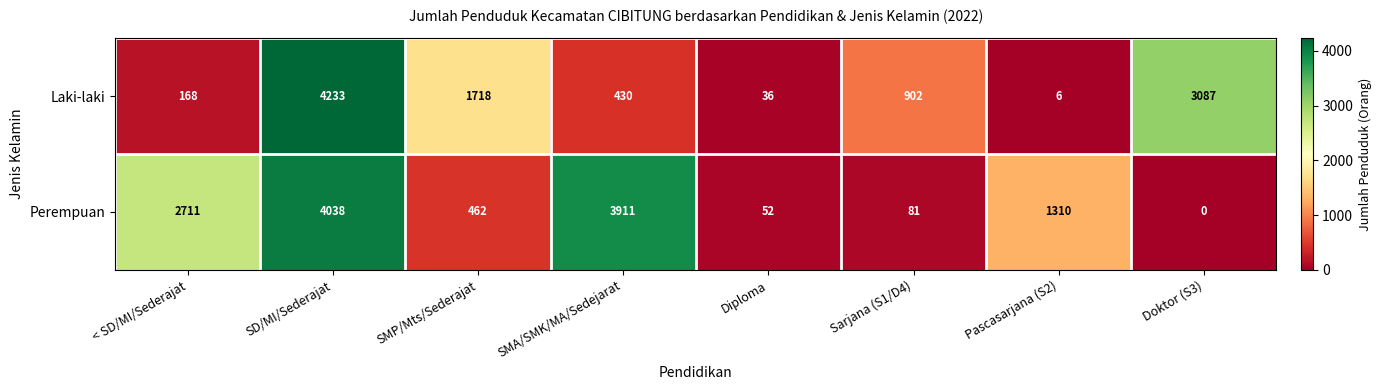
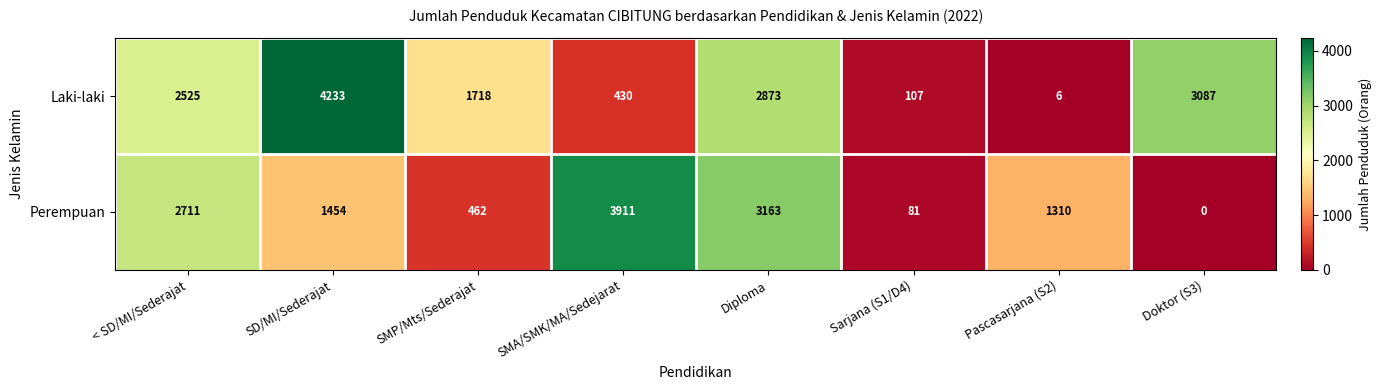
Laki-laki, < SD/MI/Sederajat: 168 -> 2525
Laki-laki, Diploma: 36 -> 2873
Laki-laki, Sarjana (S1/D4): 902 -> 107
Perempuan, SD/MI/Sederajat: 4038 -> 1454
Perempuan, Diploma: 52 -> 3163
